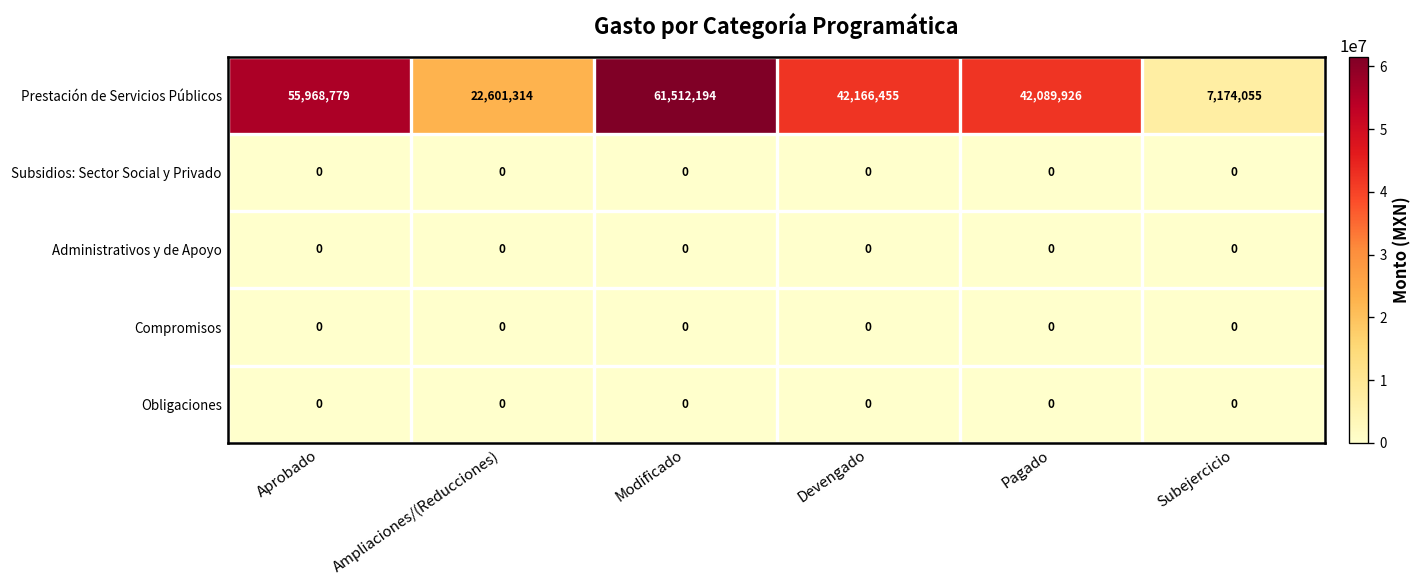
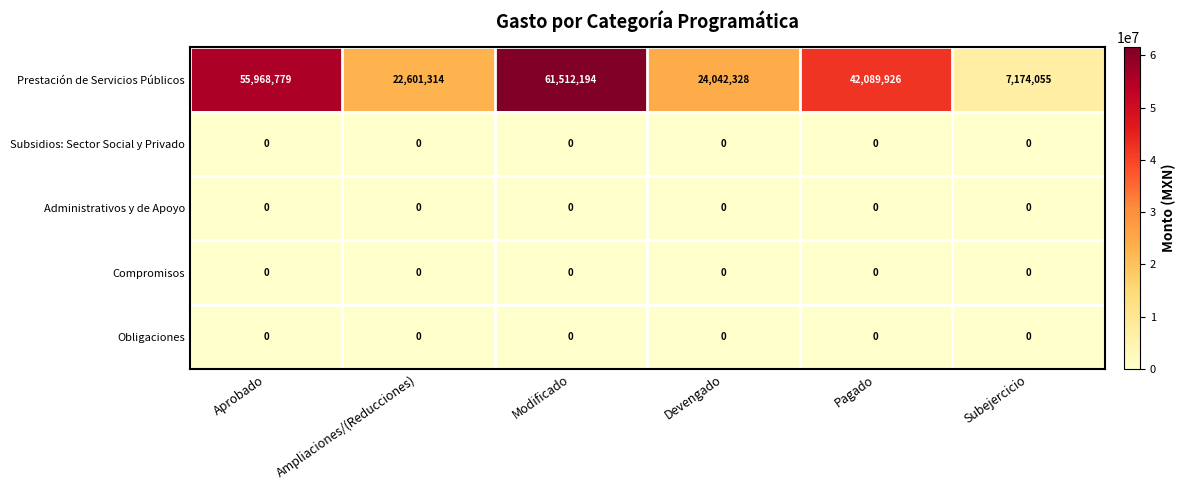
Prestación de Servicios Públicos, Devengado: 42,166,455 -> 24,042,328
